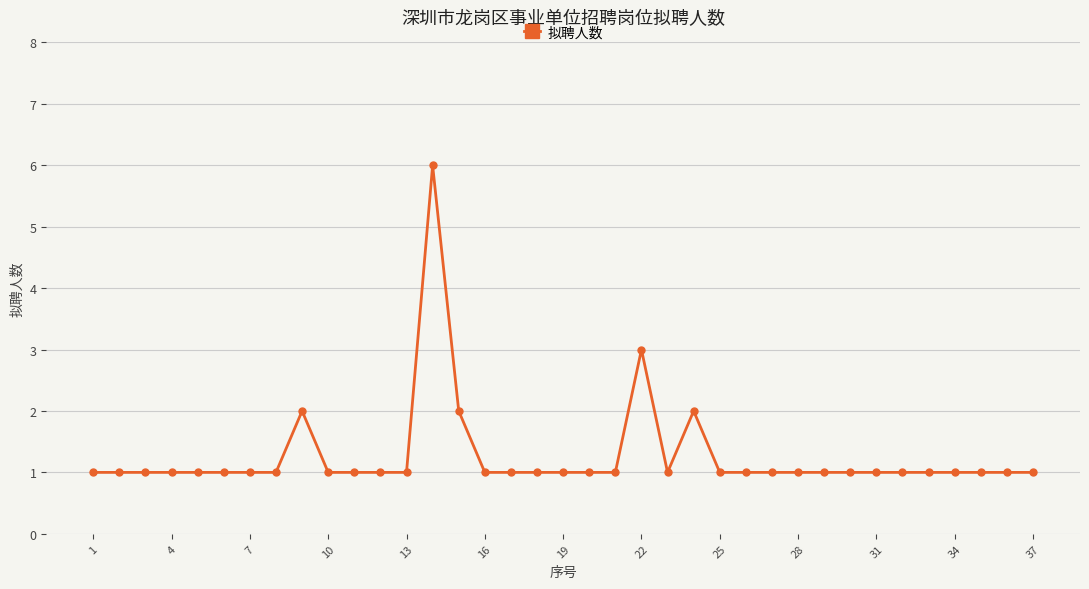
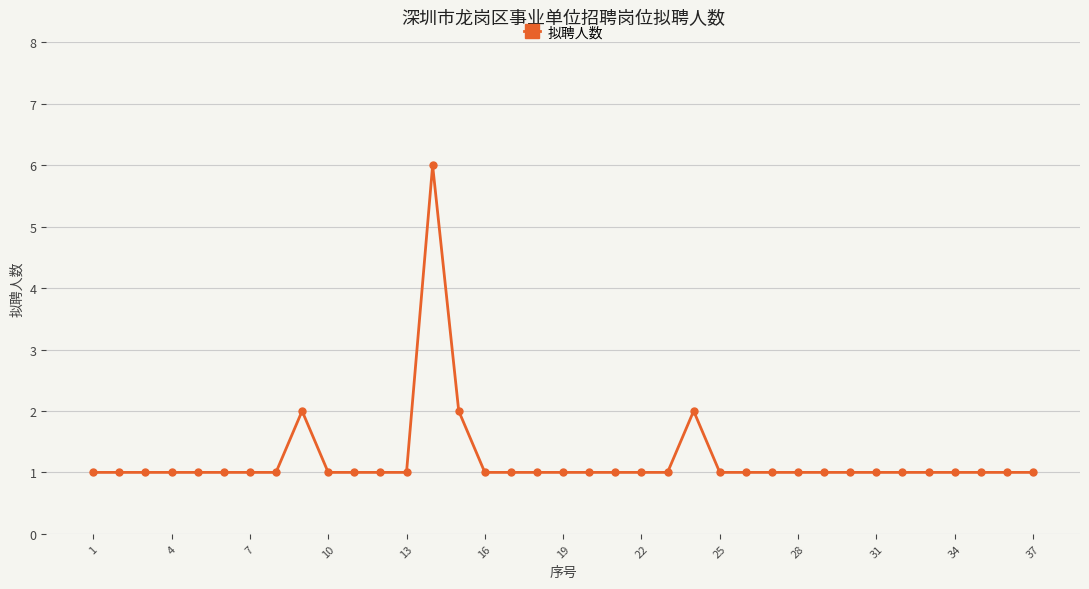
22: 3 -> 1
